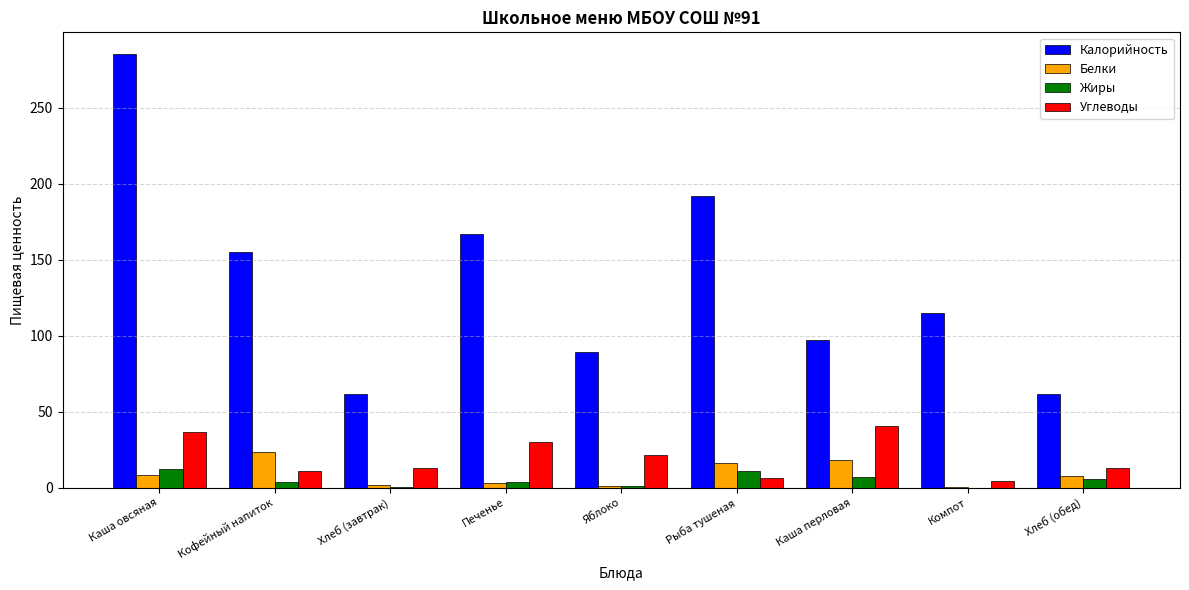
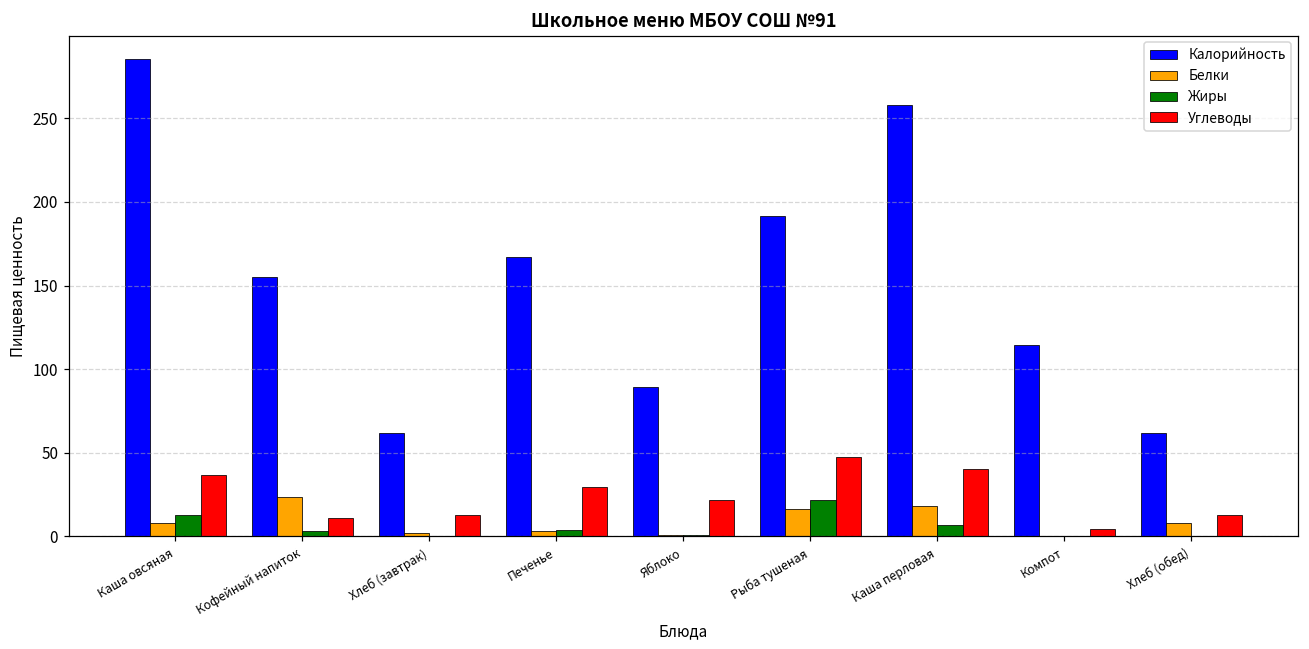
Жиры, Рыба тушеная: 11 -> 22
Углеводы, Рыба тушеная: 6 -> 47
Калорийность, Каша перловая: 97 -> 258
Жиры, Хлеб (обед): 6 -> 0
